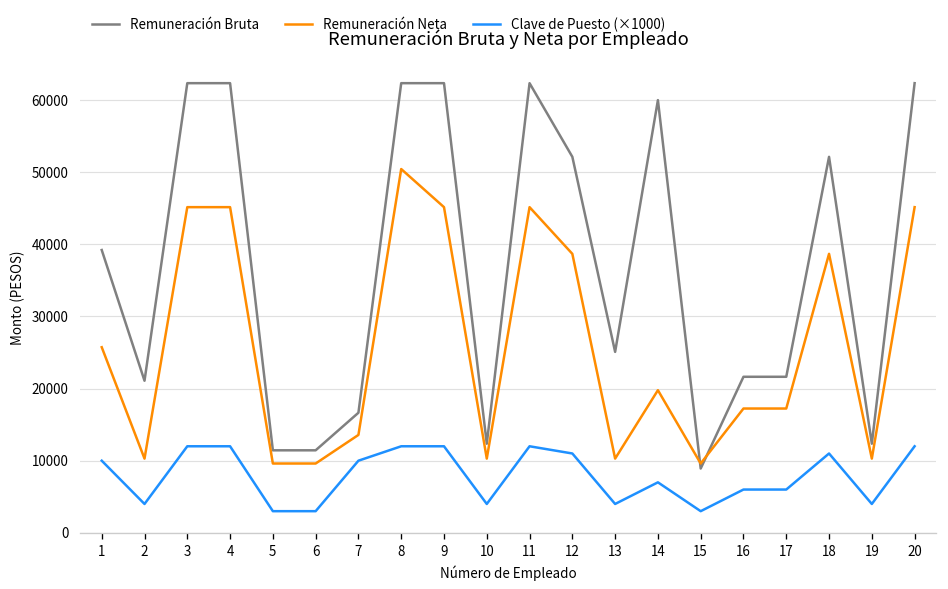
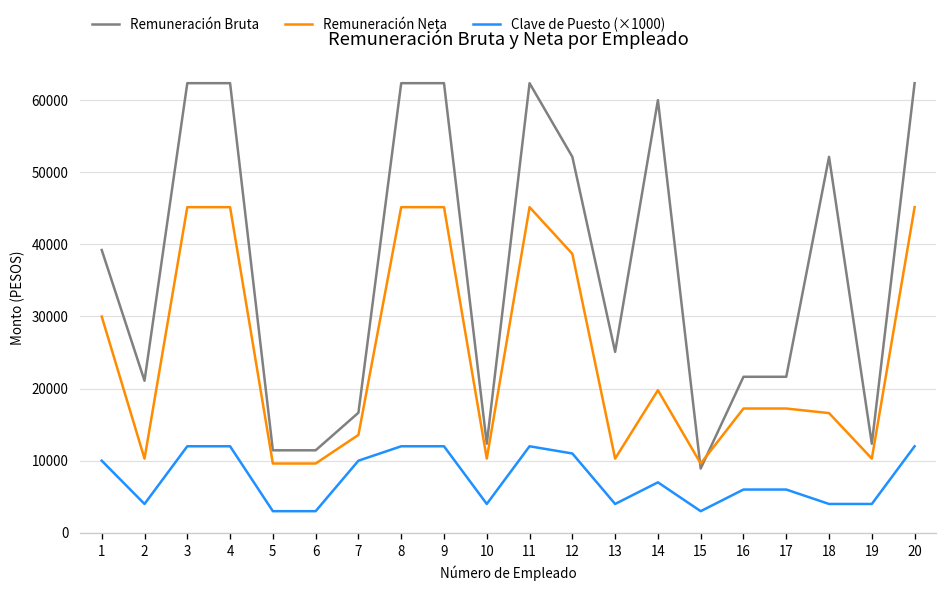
Remuneración Neta, 1: 26000 -> 30000
Remuneración Neta, 8: 50000 -> 45000
Remuneración Neta, 18: 39000 -> 17000
Clave de Puesto (×1000), 18: 11000 -> 4000
